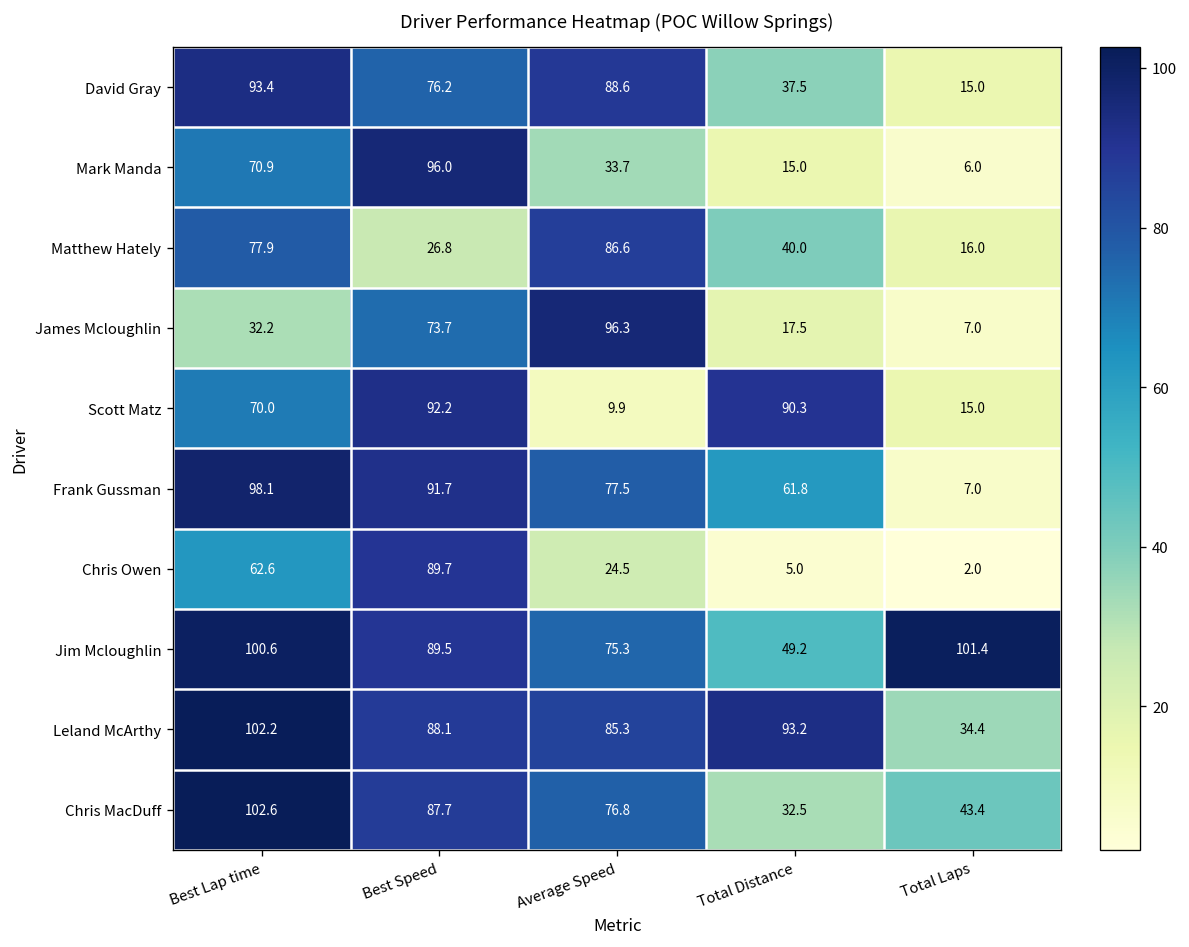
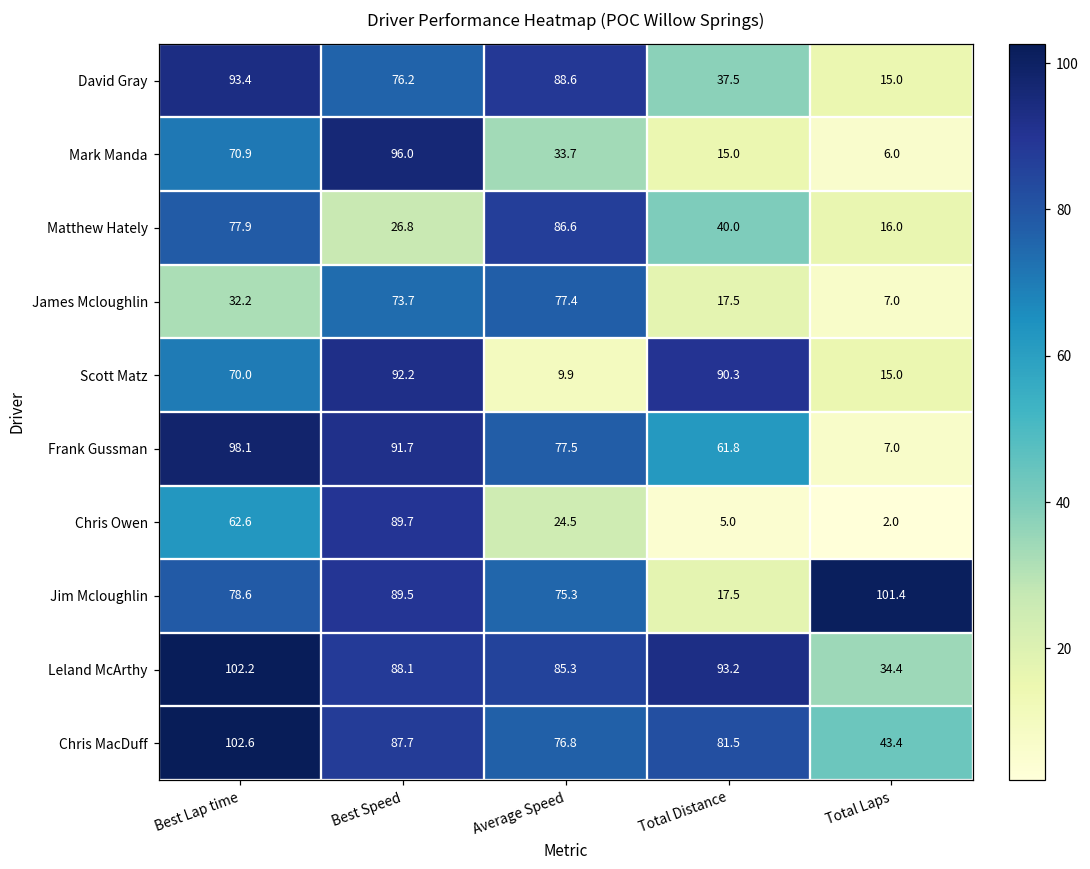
James Mcloughlin, Average Speed: 96.3 -> 77.4
Jim Mcloughlin, Best Lap time: 100.6 -> 78.6
Jim Mcloughlin, Total Distance: 49.2 -> 17.5
Chris MacDuff, Total Distance: 32.5 -> 81.5
